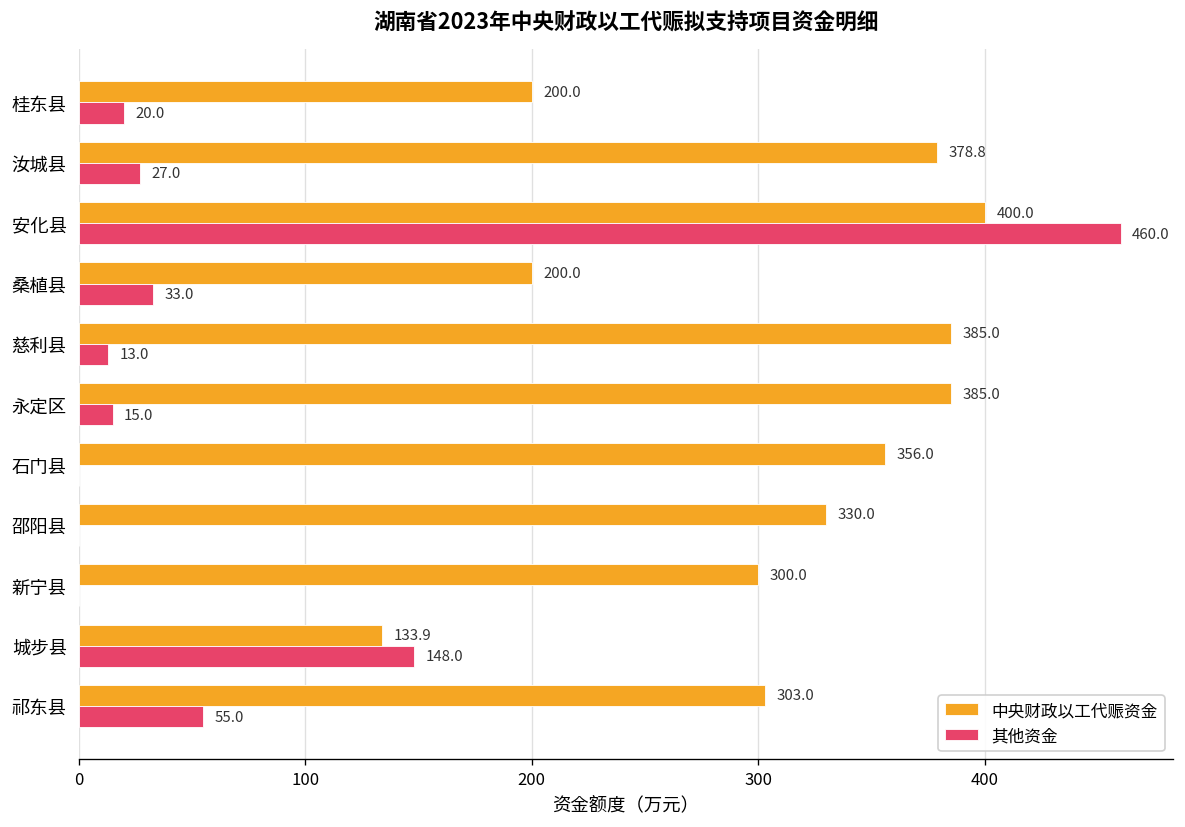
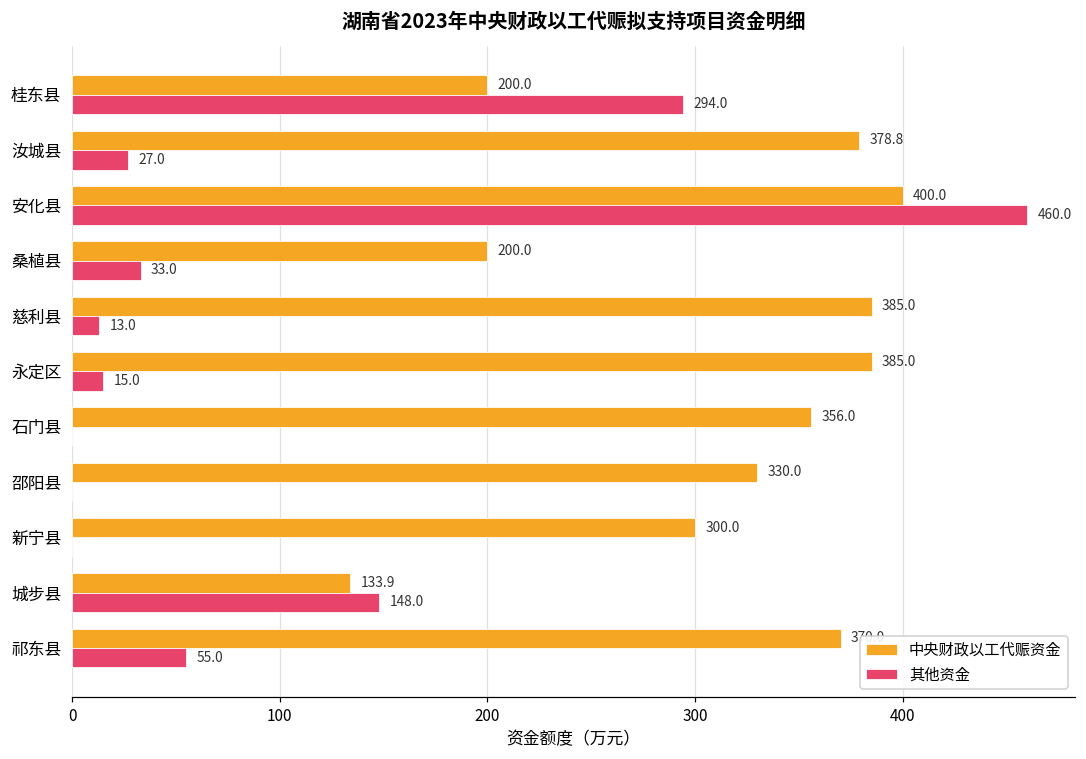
其他资金, 桂东县: 20.0 -> 294.0
中央财政以工代赈资金, 祁东县: 303 -> 370
